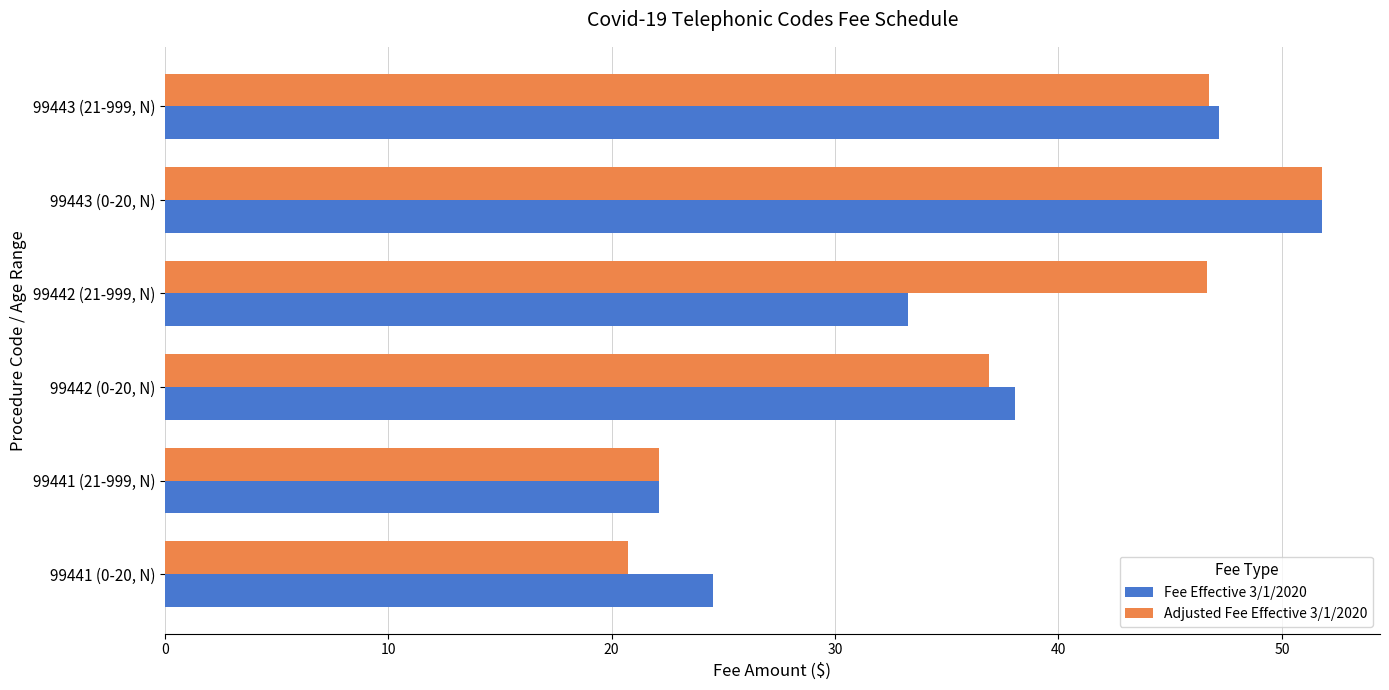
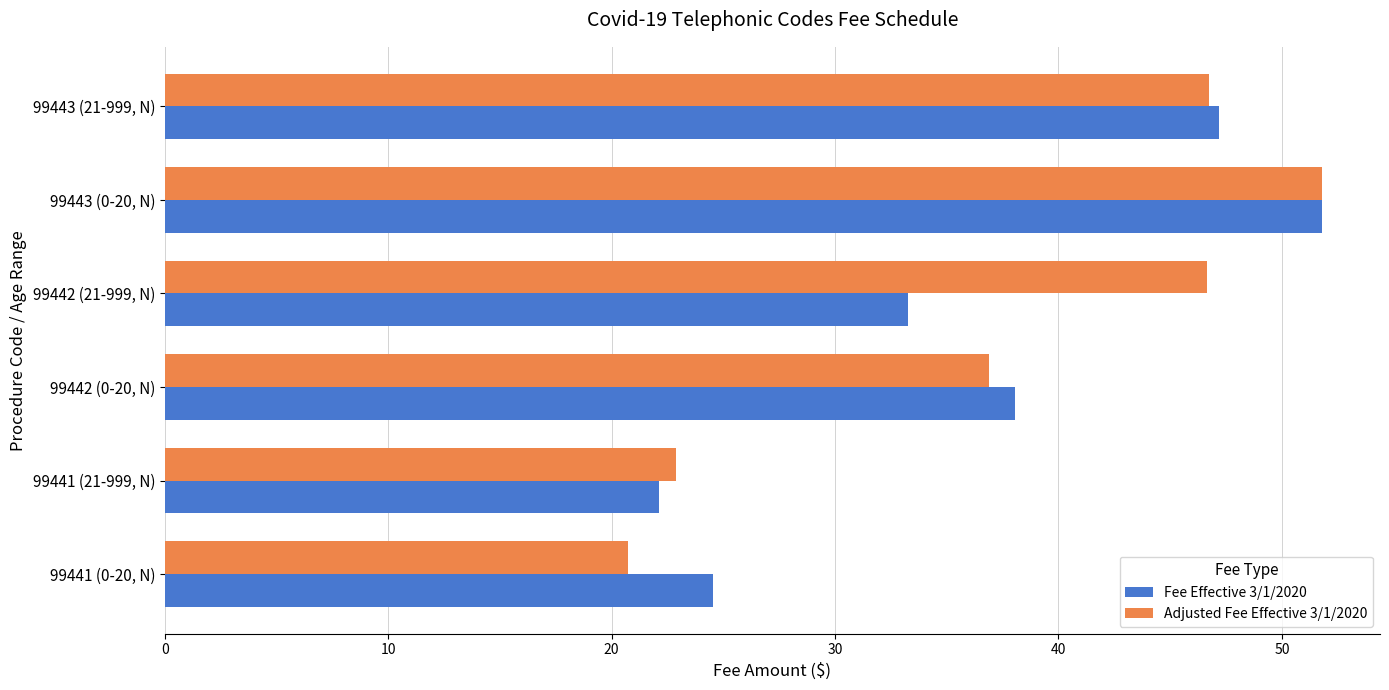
Adjusted Fee Effective 3/1/2020, 99441 (21-999, N): 22.1 -> 22.9
